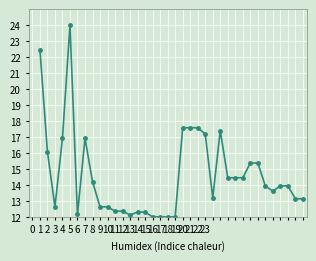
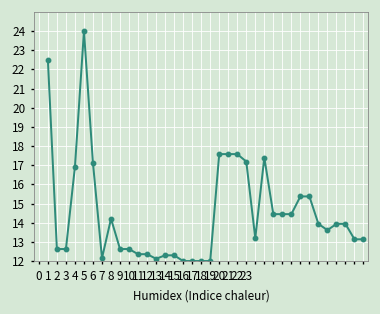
2: 16.1 -> 12.6
6: 12.1 -> 17.1
7: 16.9 -> 12.1
